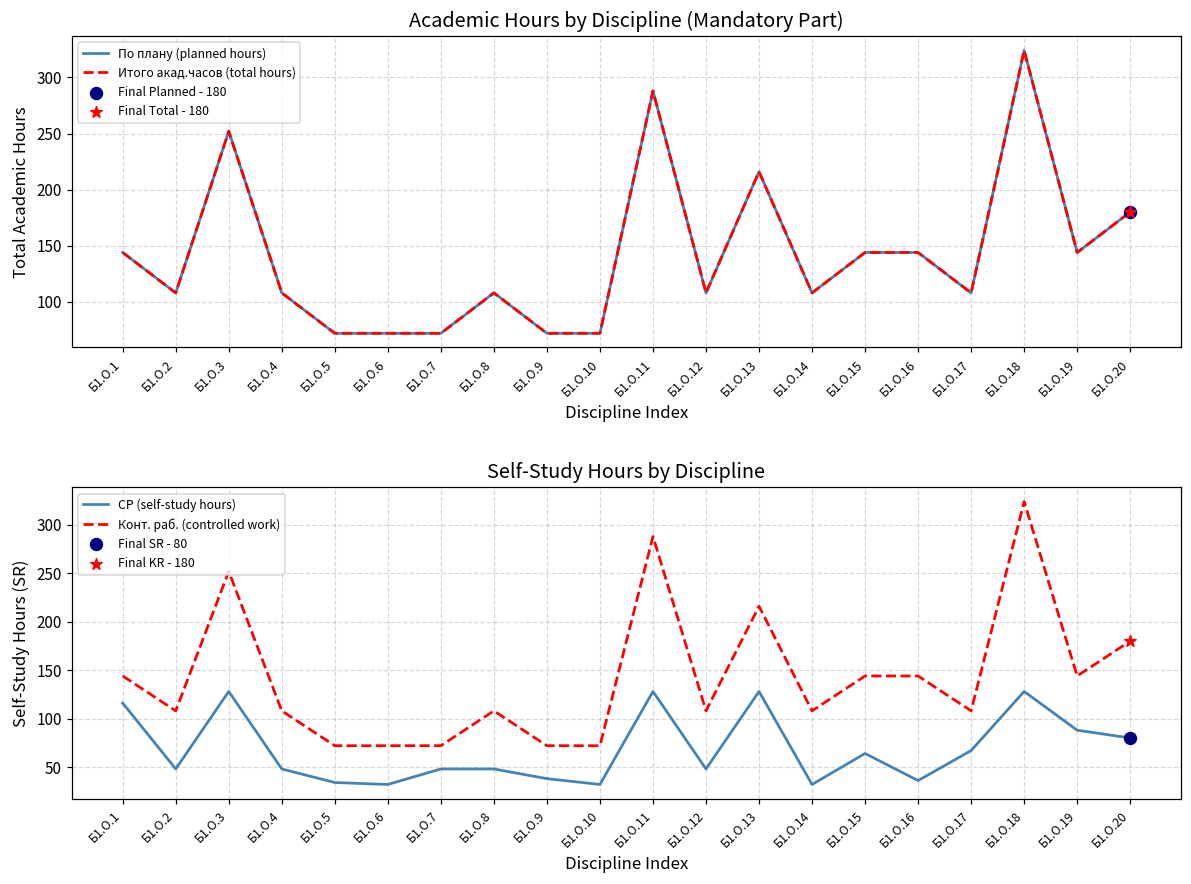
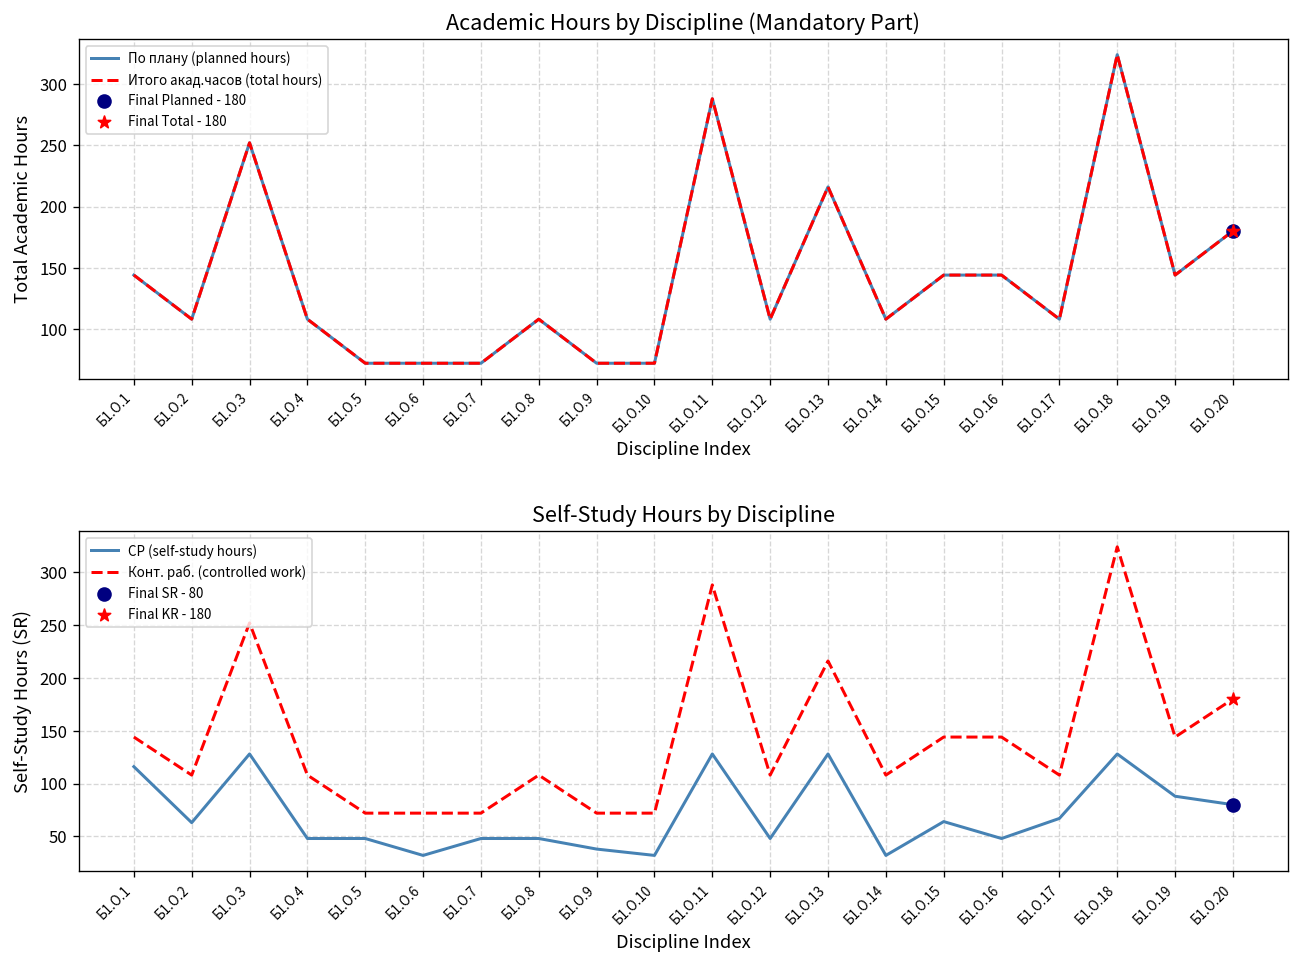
Self-Study Hours by Discipline, СР (self-study hours), Б1.О.2: 50 -> 60
Self-Study Hours by Discipline, СР (self-study hours), Б1.О.5: 30 -> 50
Self-Study Hours by Discipline, СР (self-study hours), Б1.О.16: 40 -> 50
